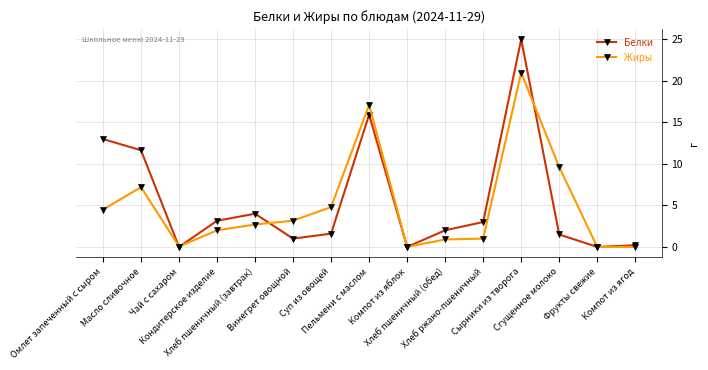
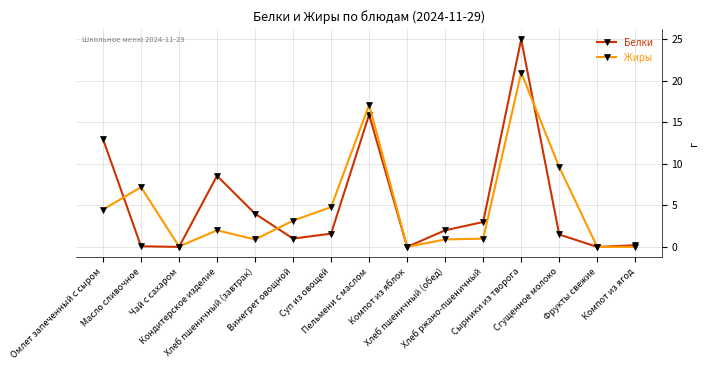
Белки, Масло сливочное: 12 -> 0
Белки, Кондитерское изделие: 3 -> 9
Жиры, Хлеб пшеничный (завтрак): 3 -> 1
